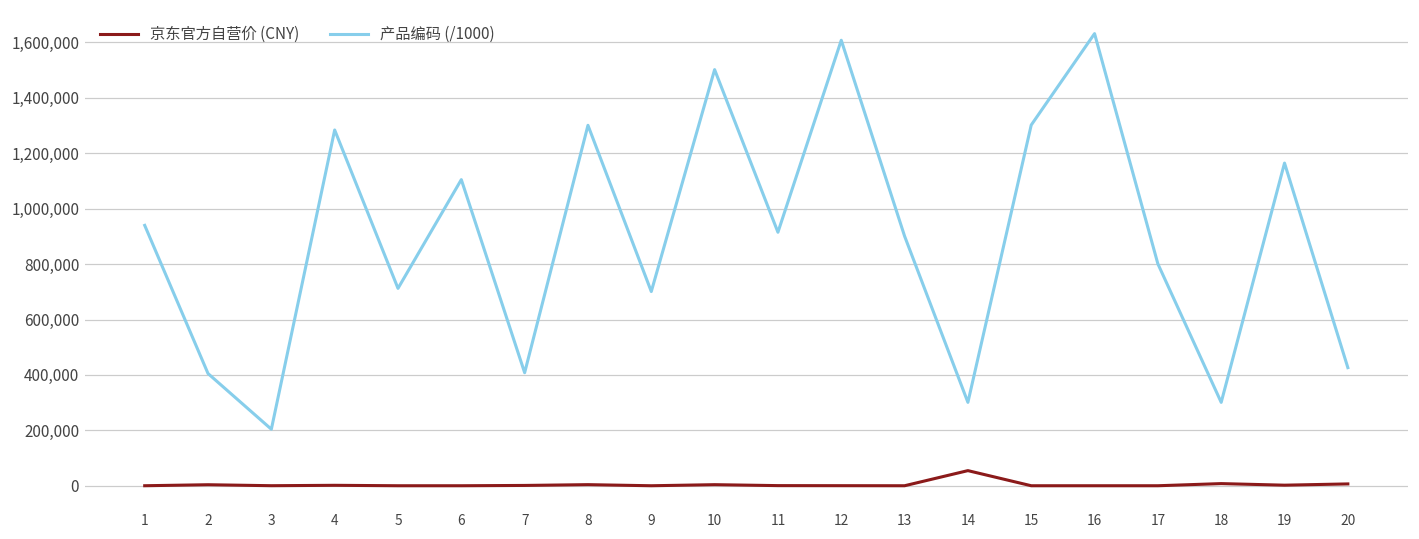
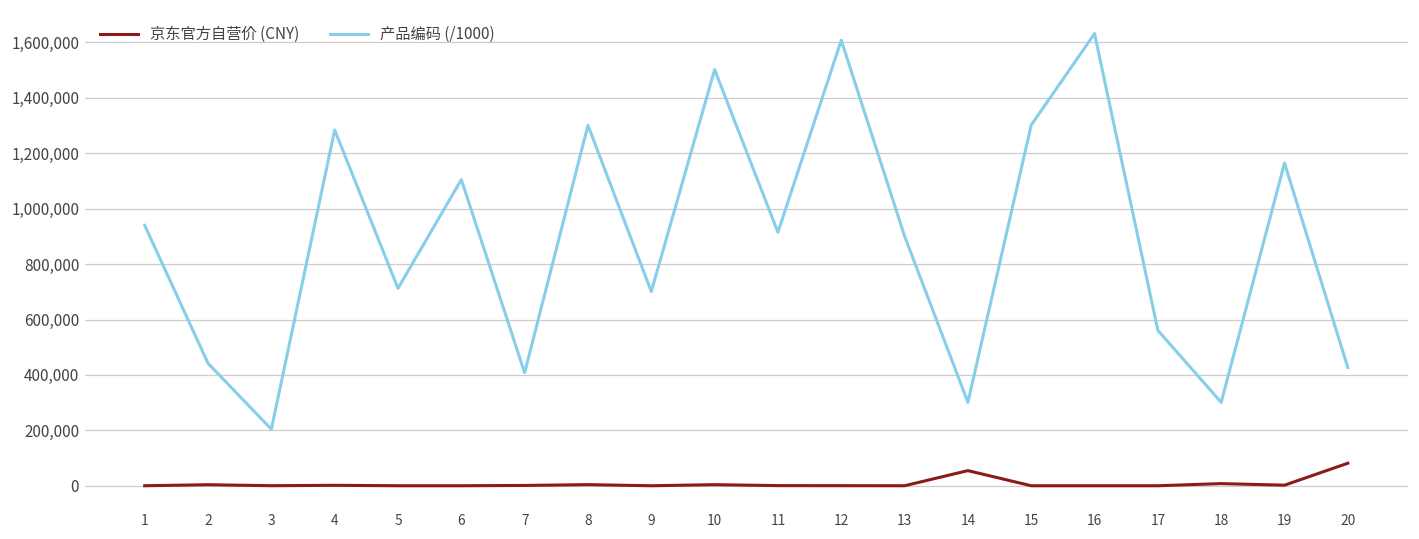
产品编码 (/1000), 2: 410,000 -> 440,000
产品编码 (/1000), 17: 800,000 -> 560,000
京东官方自营价 (CNY), 20: 10,000 -> 80,000
